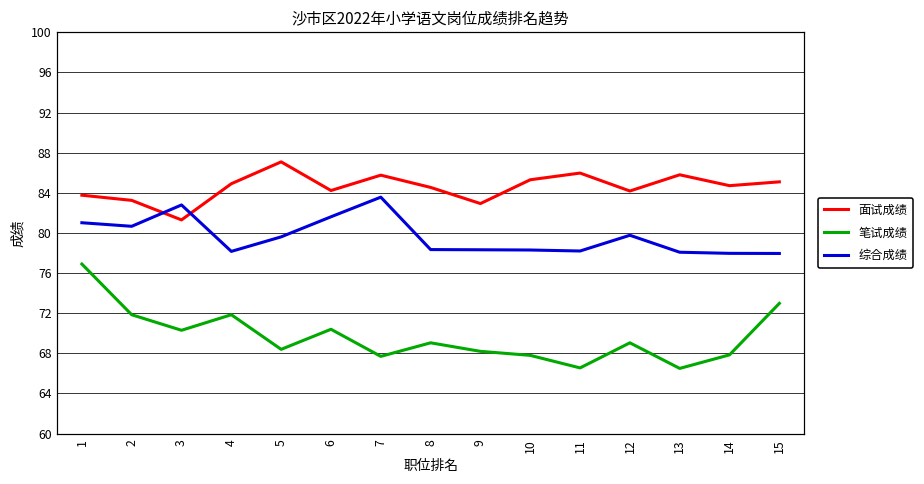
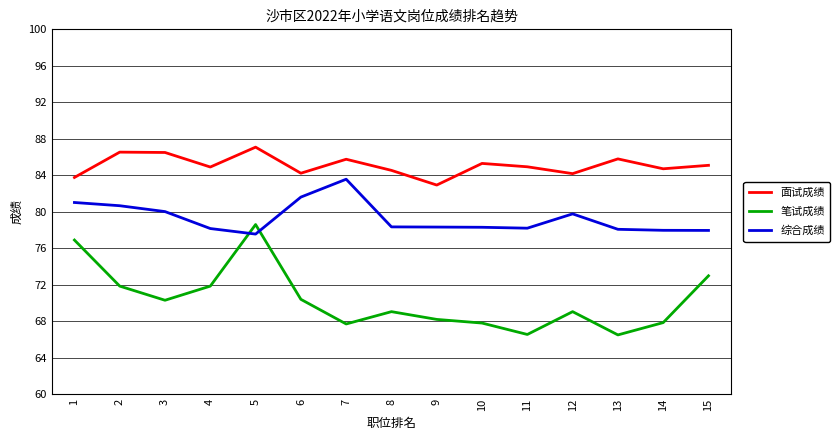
面试成绩, 2: 83 -> 87
面试成绩, 3: 81 -> 87
综合成绩, 3: 83 -> 80
笔试成绩, 5: 68 -> 79
综合成绩, 5: 80 -> 78
面试成绩, 11: 86 -> 85
